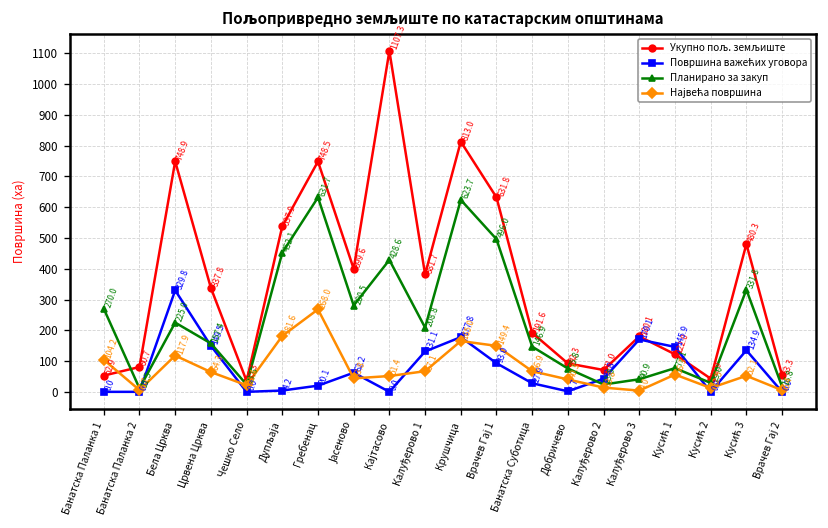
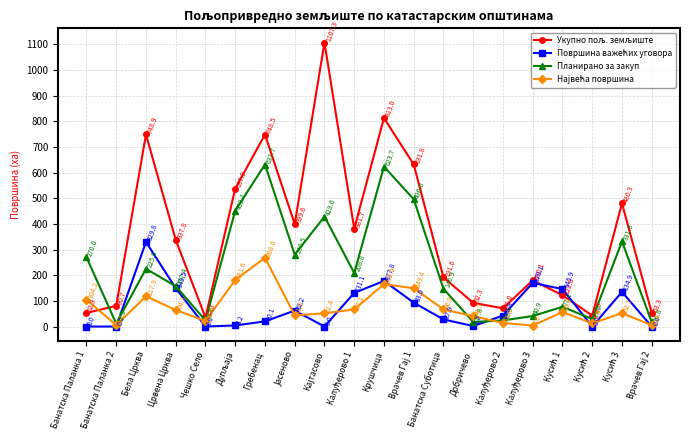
Планирано за закуп, Добричево: 75.8 -> 17.8
